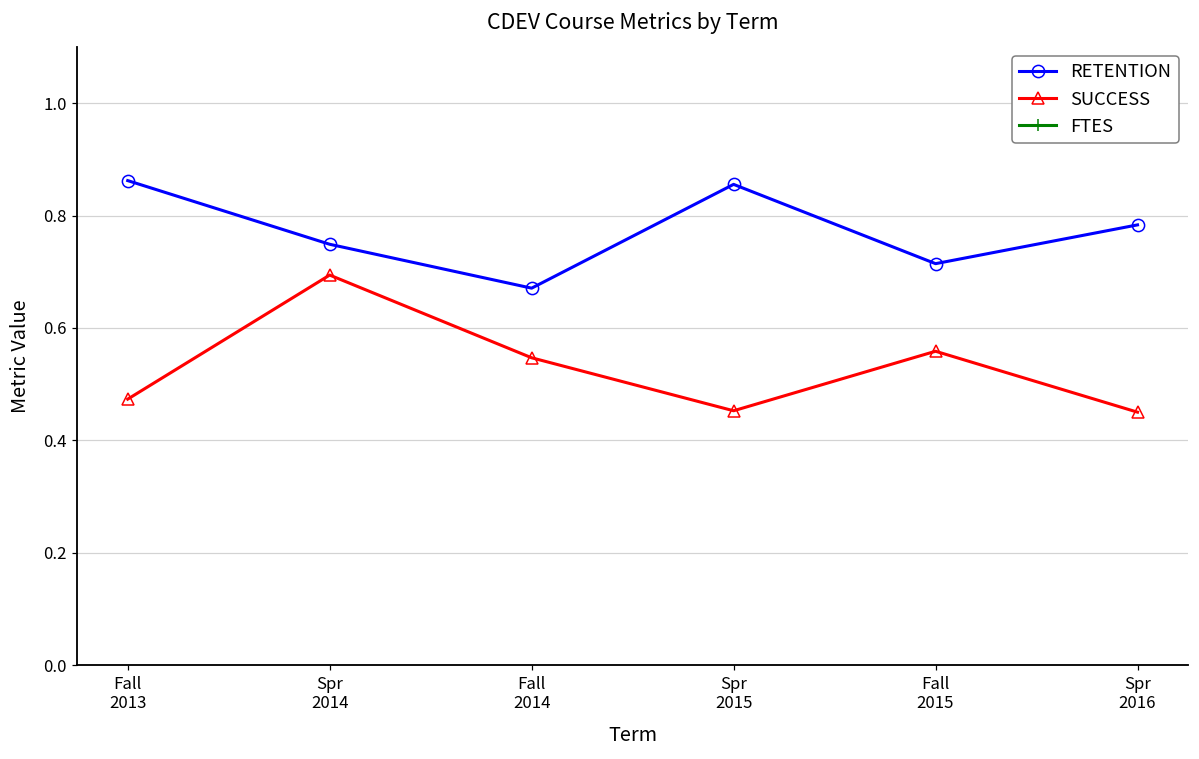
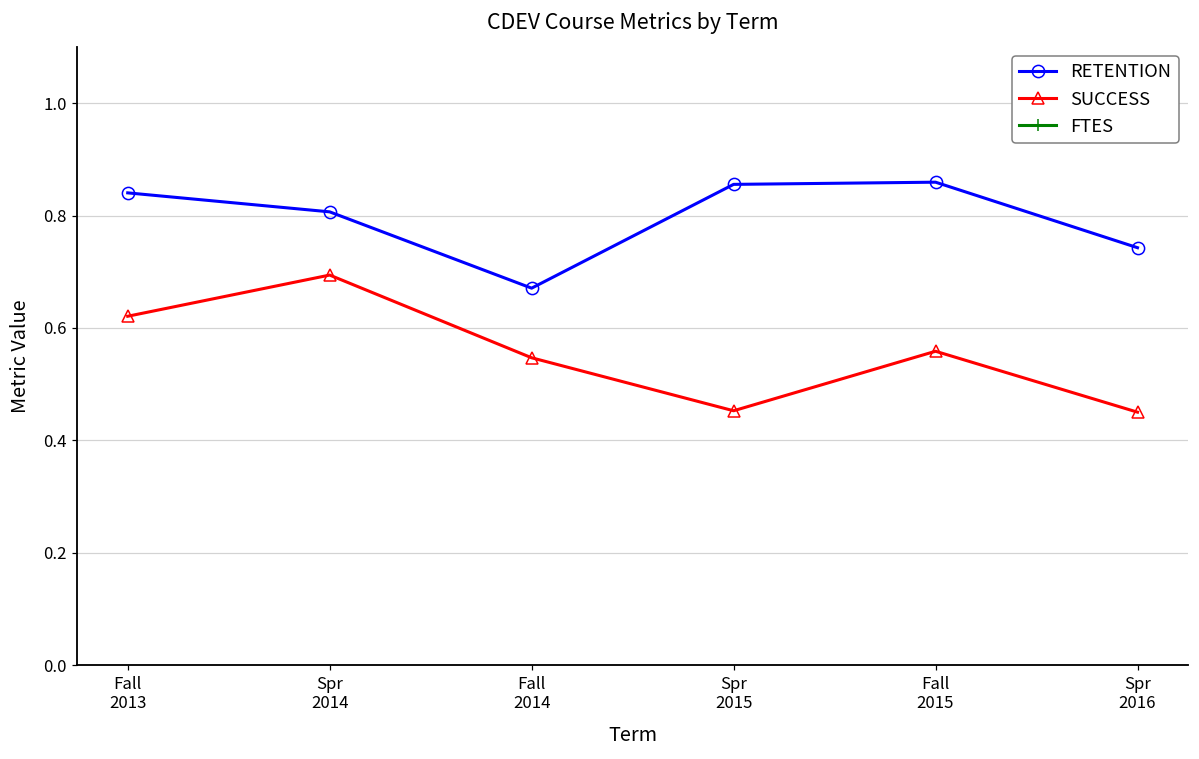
RETENTION, Fall 2013: 0.86 -> 0.84
SUCCESS, Fall 2013: 0.47 -> 0.62
RETENTION, Spr 2014: 0.75 -> 0.81
RETENTION, Fall 2015: 0.71 -> 0.86
RETENTION, Spr 2016: 0.78 -> 0.74
